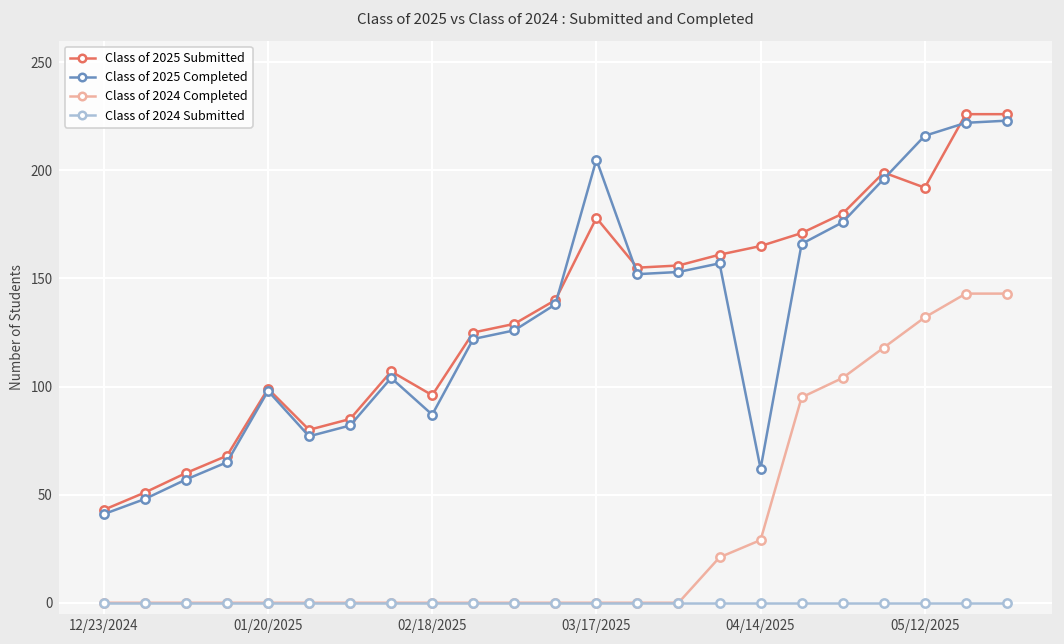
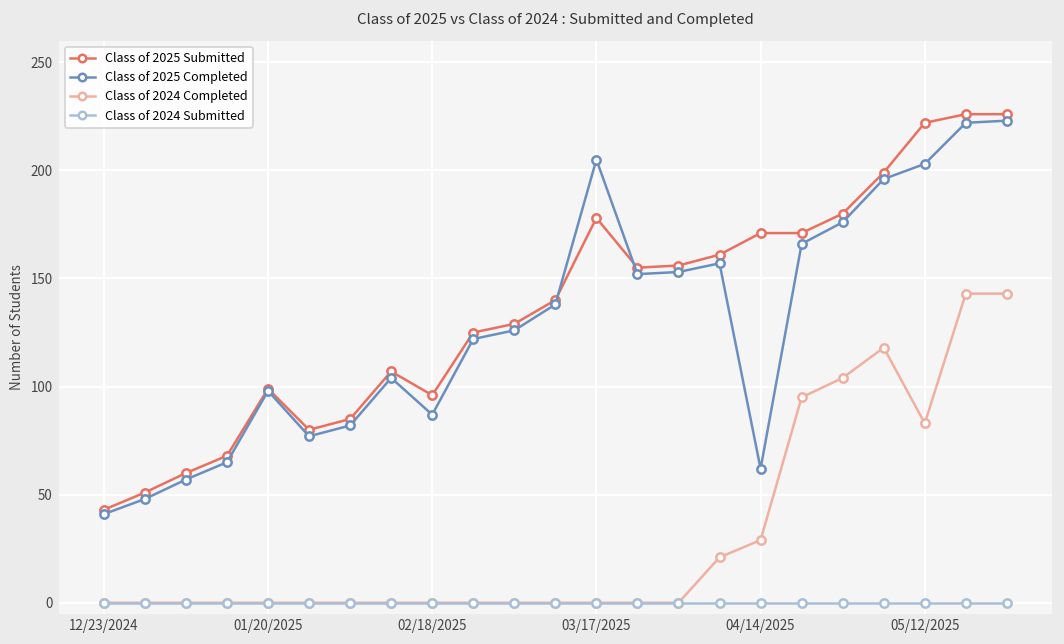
Class of 2025 Submitted, 04/14/2025: 165 -> 171
Class of 2025 Submitted, 05/12/2025: 192 -> 222
Class of 2025 Completed, 05/12/2025: 216 -> 203
Class of 2024 Completed, 05/12/2025: 132 -> 83
